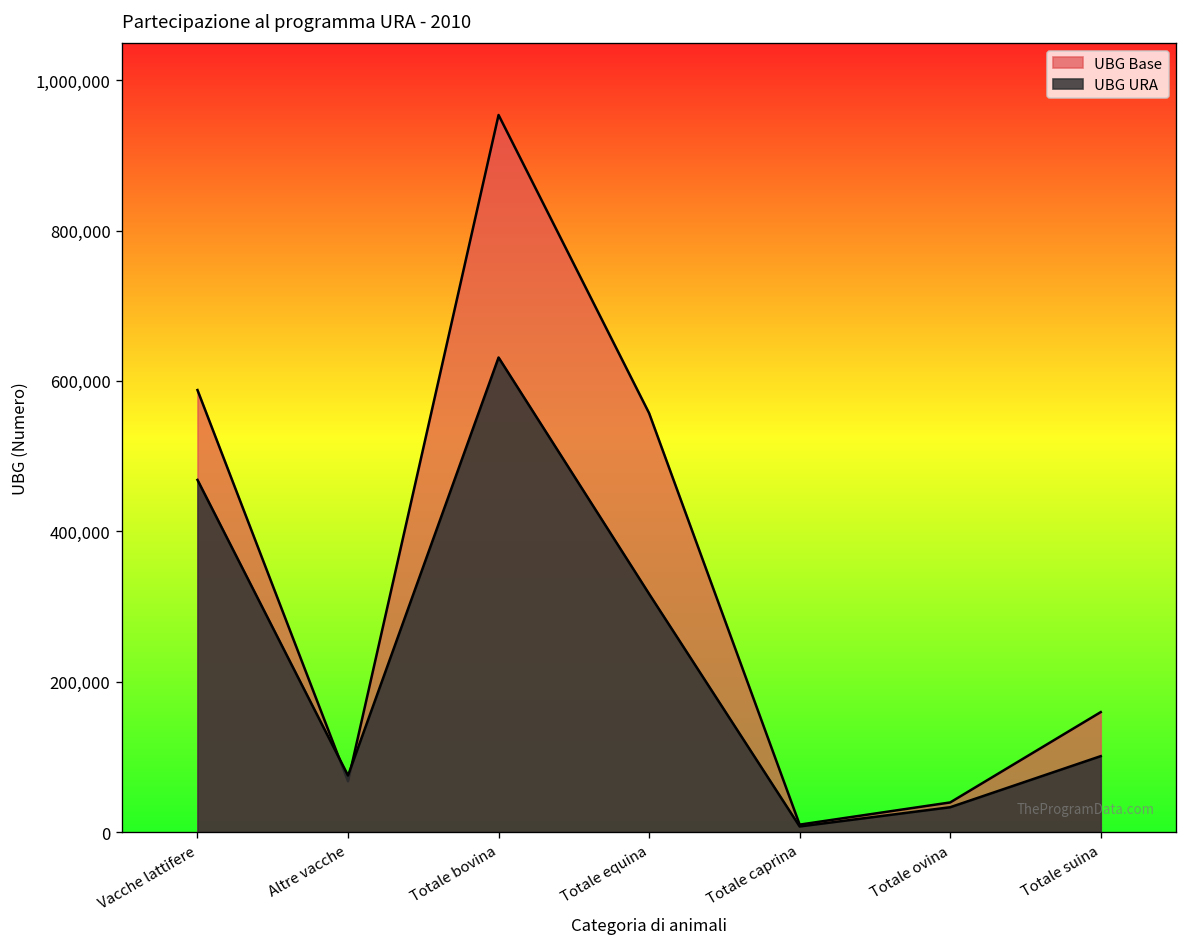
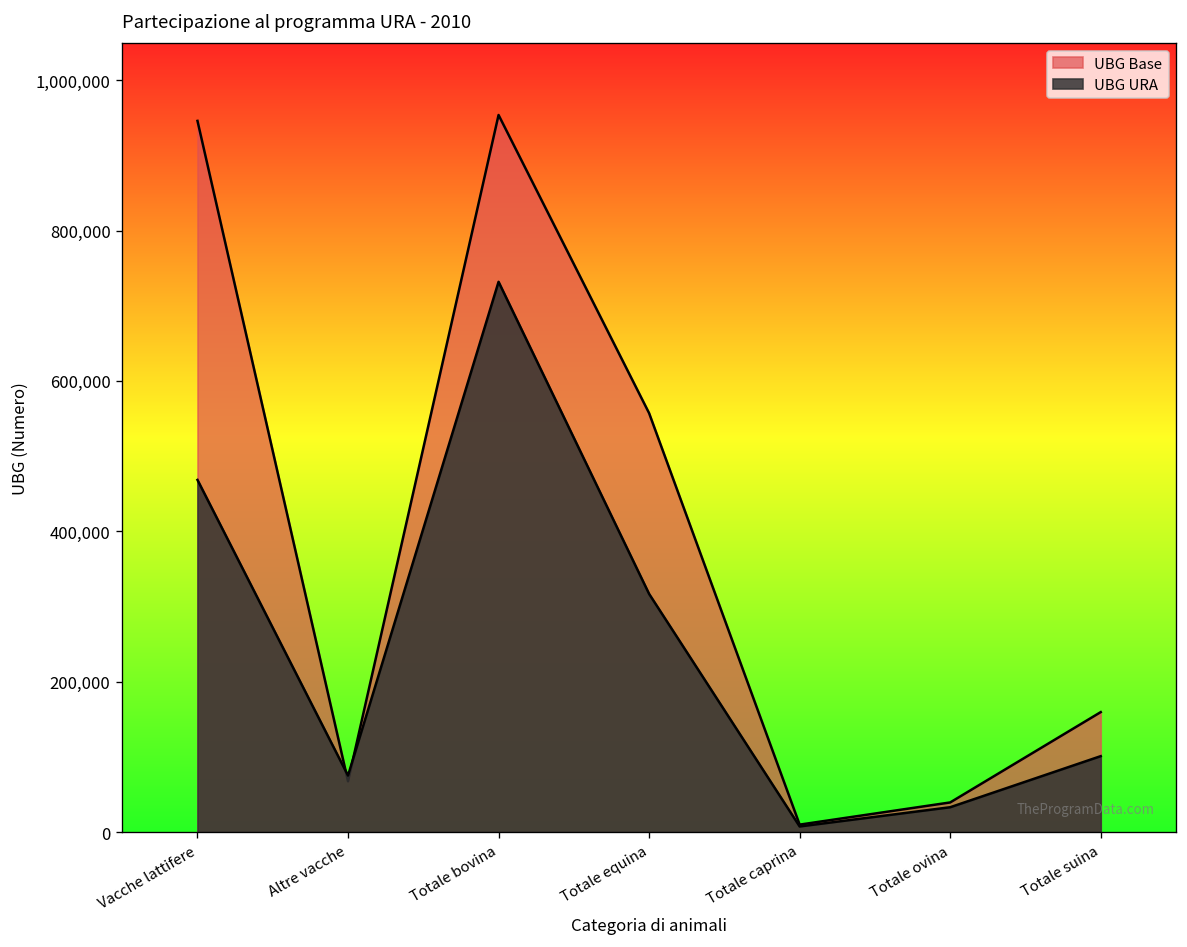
UBG Base, Vacche lattifere: 590,000 -> 950,000
UBG URA, Totale bovina: 630,000 -> 730,000
